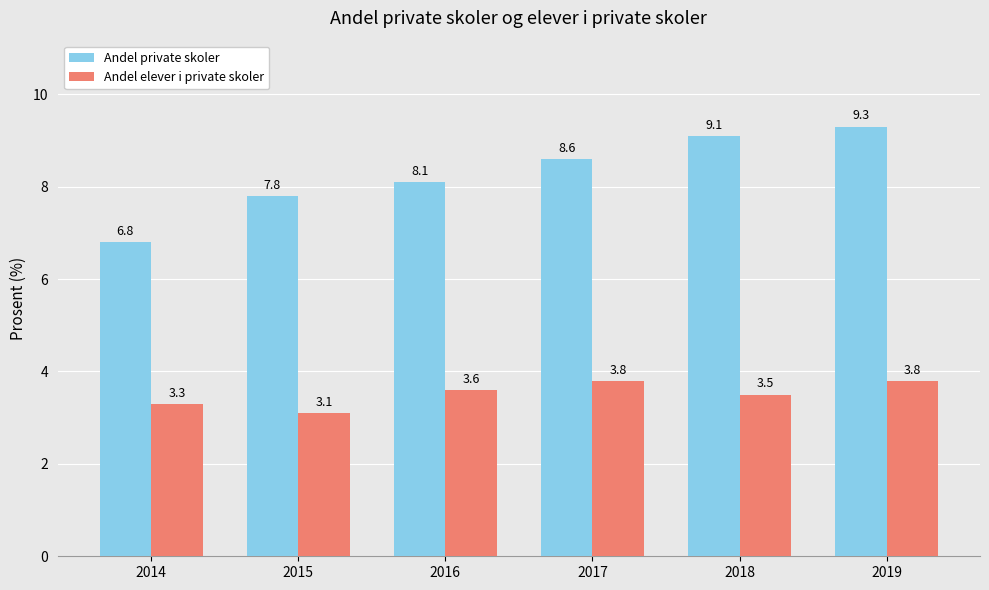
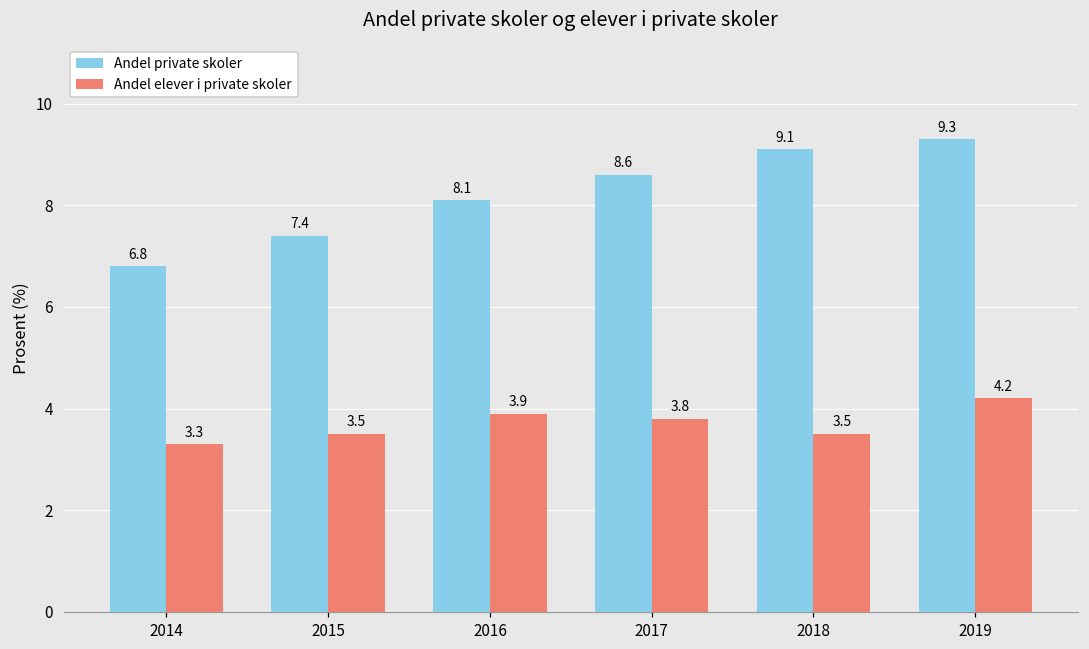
Andel private skoler, 2015: 7.8 -> 7.4
Andel elever i private skoler, 2015: 3.1 -> 3.5
Andel elever i private skoler, 2016: 3.6 -> 3.9
Andel elever i private skoler, 2019: 3.8 -> 4.2
